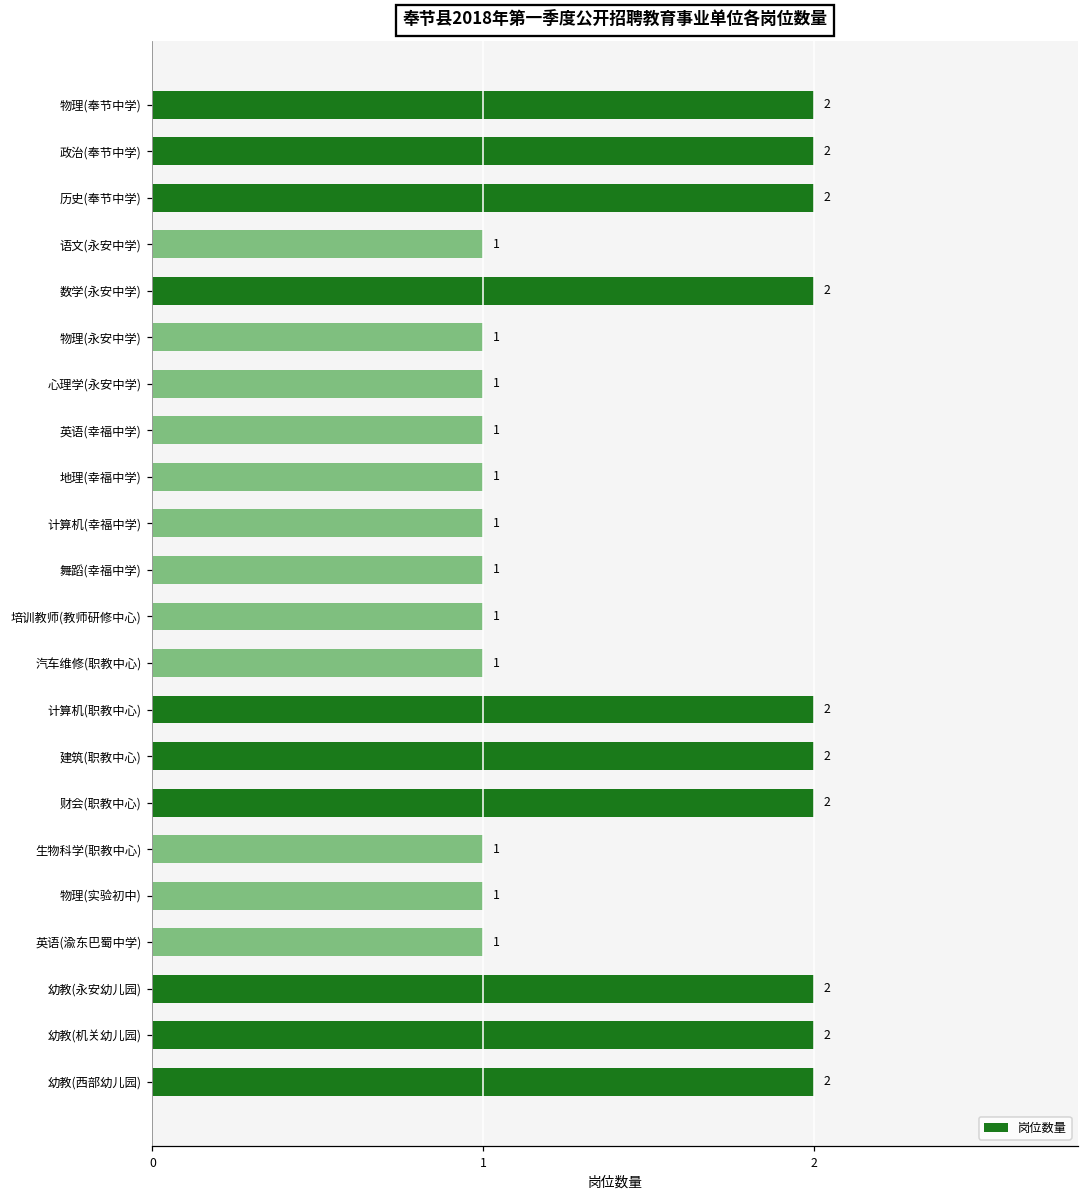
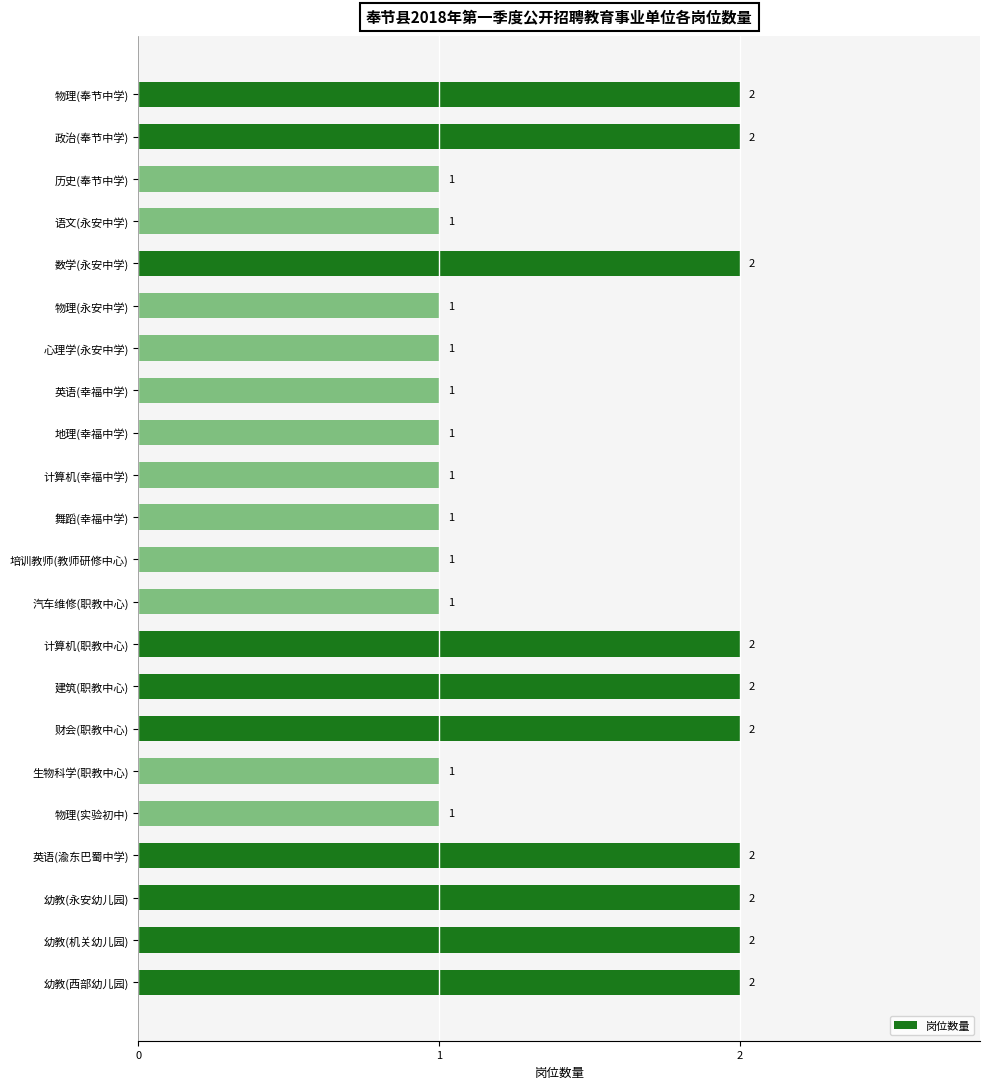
历史(奉节中学): 2 -> 1
英语(渝东巴蜀中学): 1 -> 2
